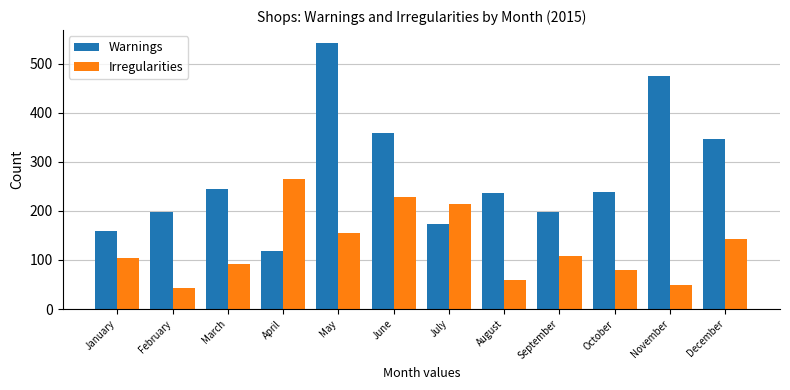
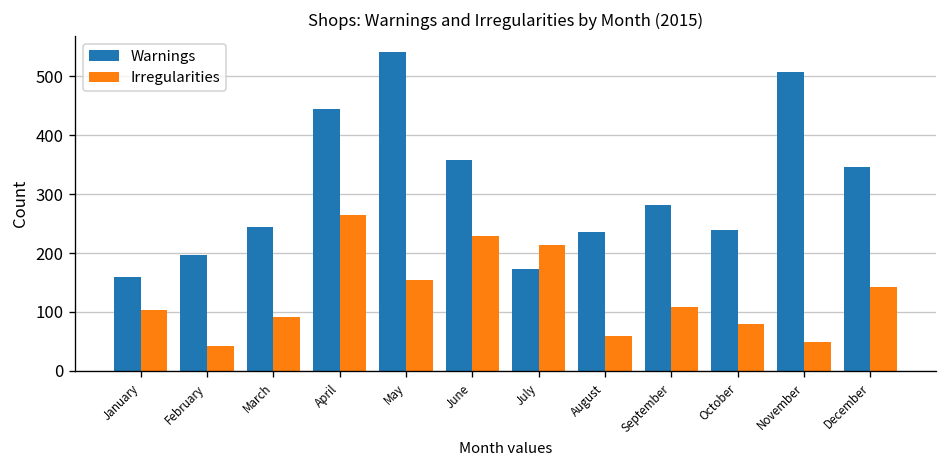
Warnings, April: 120 -> 450
Warnings, September: 200 -> 280
Warnings, November: 470 -> 510
